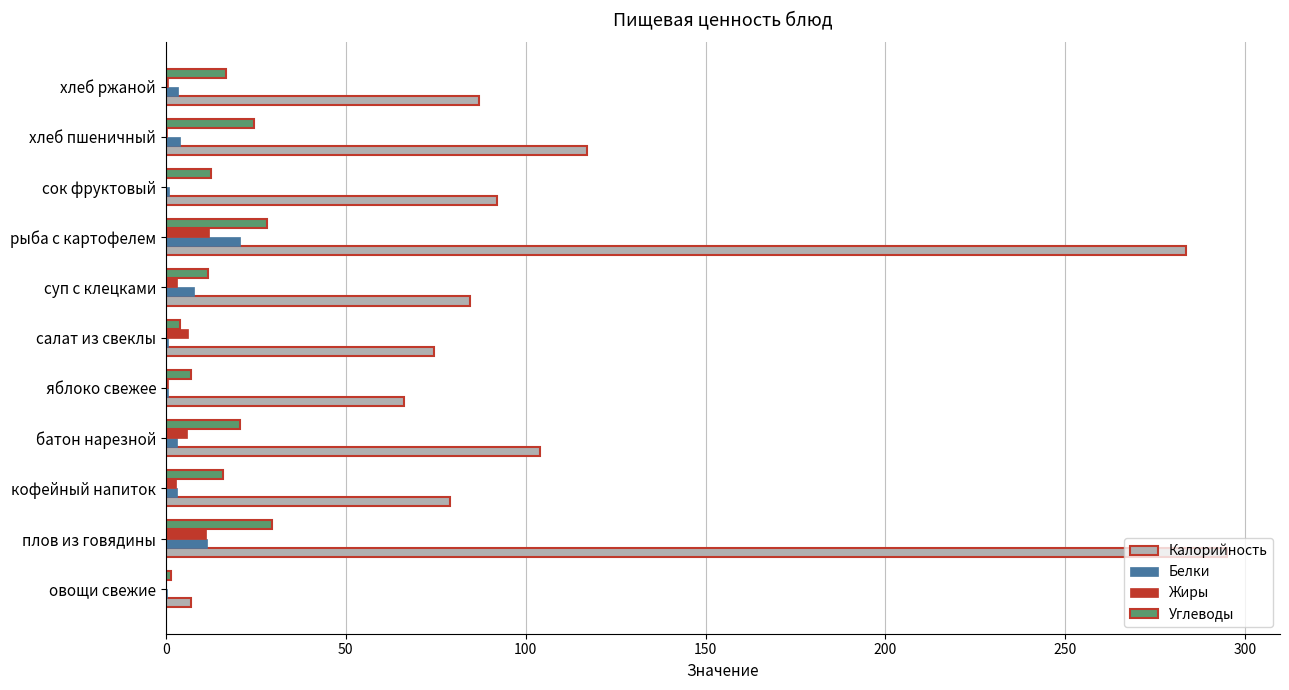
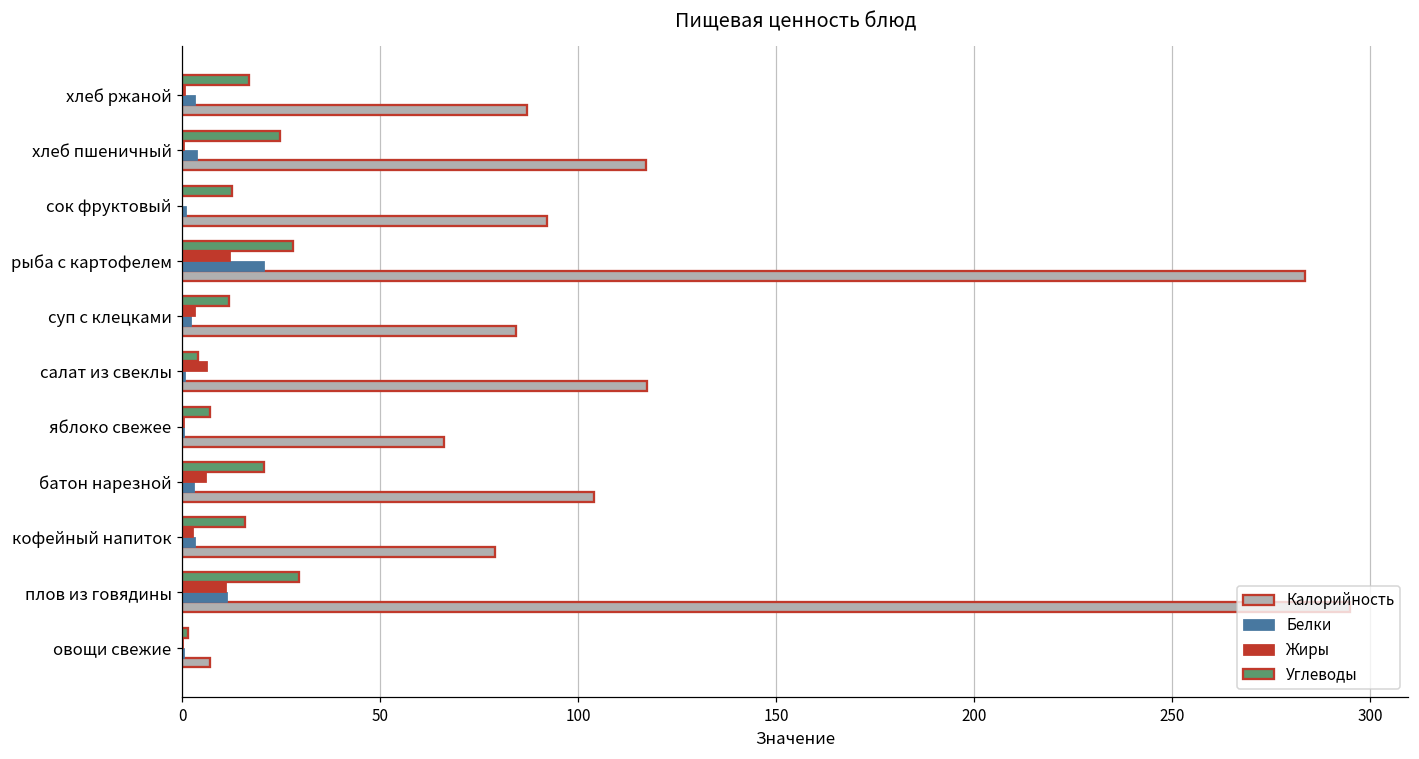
Белки, суп с клецками: 8 -> 2
Калорийность, салат из свеклы: 74 -> 117
